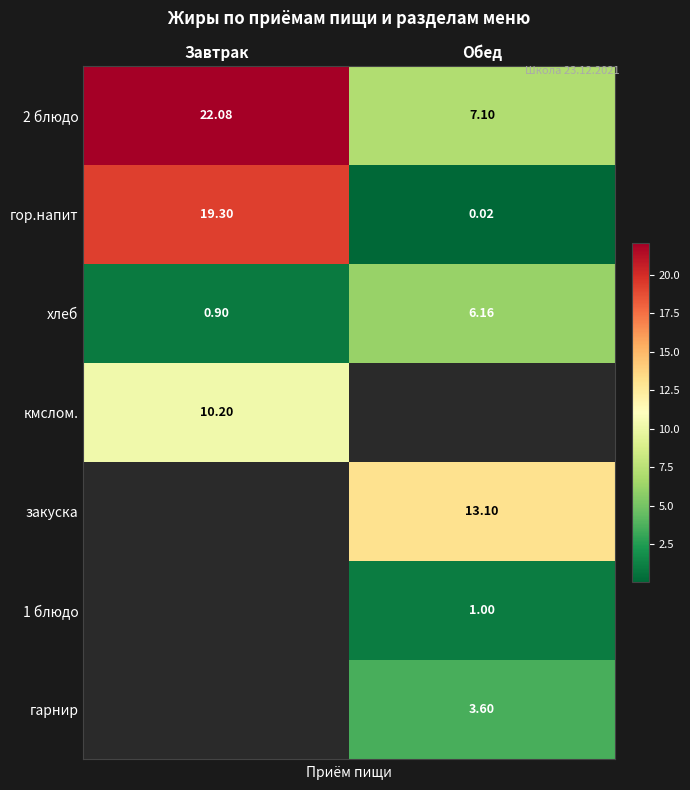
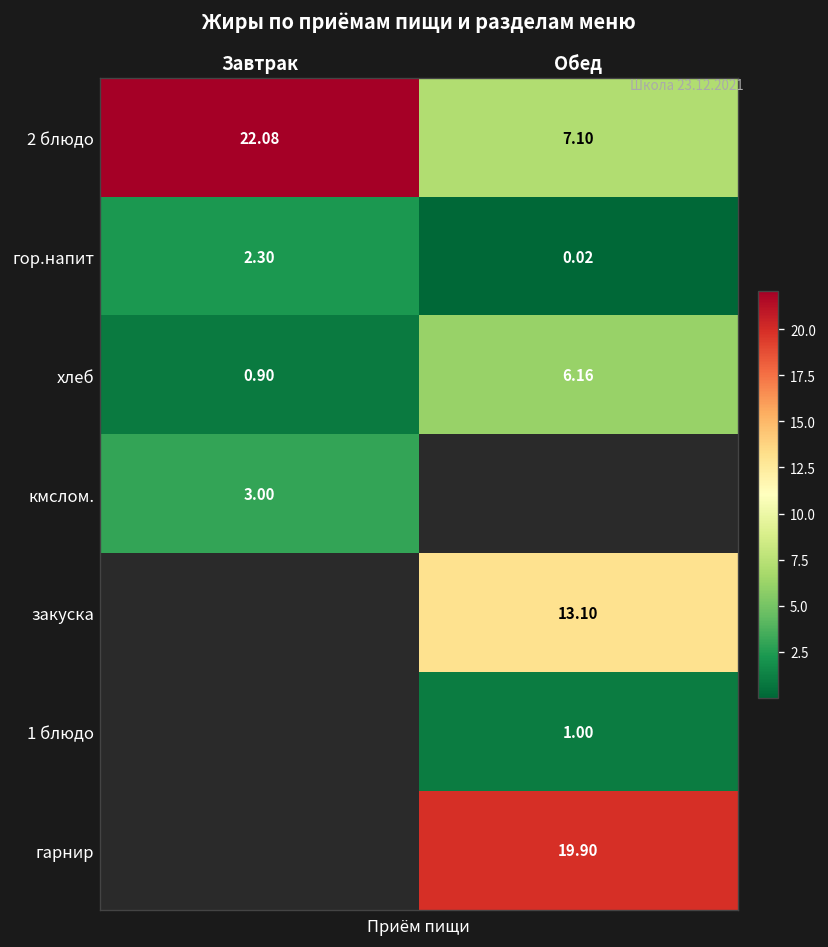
гор.напит, Завтрак: 19.30 -> 2.30
кмслом., Завтрак: 10.20 -> 3.00
гарнир, Обед: 3.60 -> 19.90
